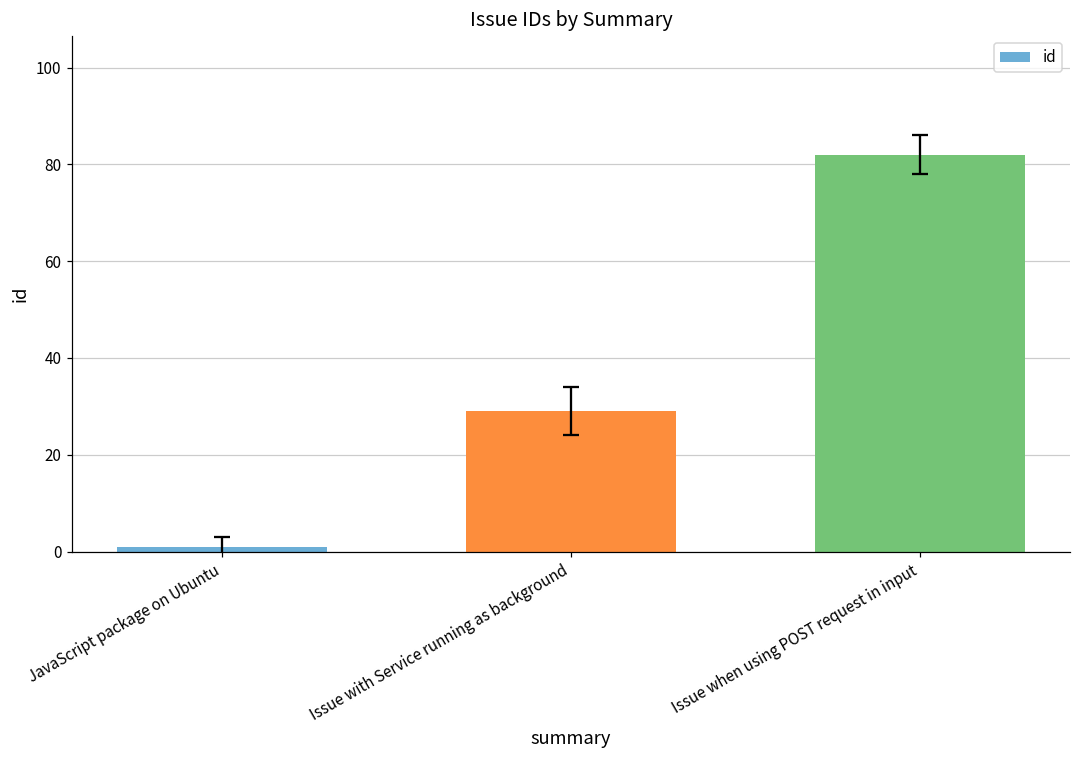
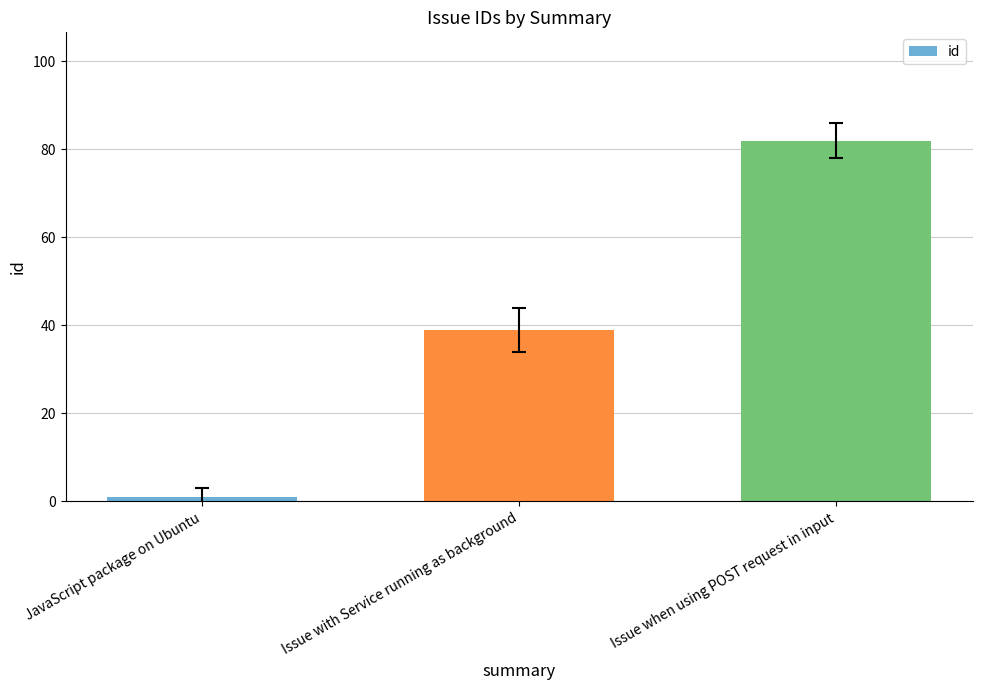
id, Issue with Service running as background: 29 -> 39
